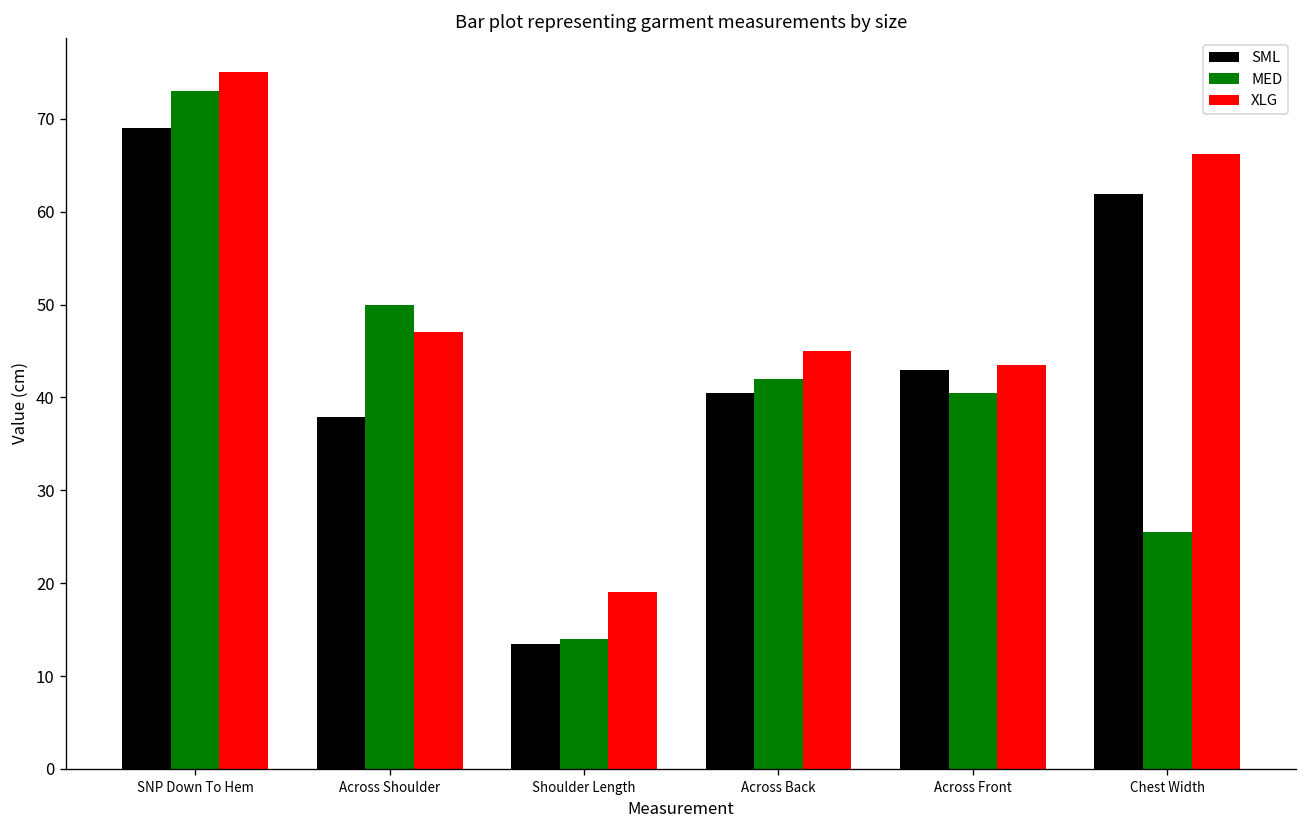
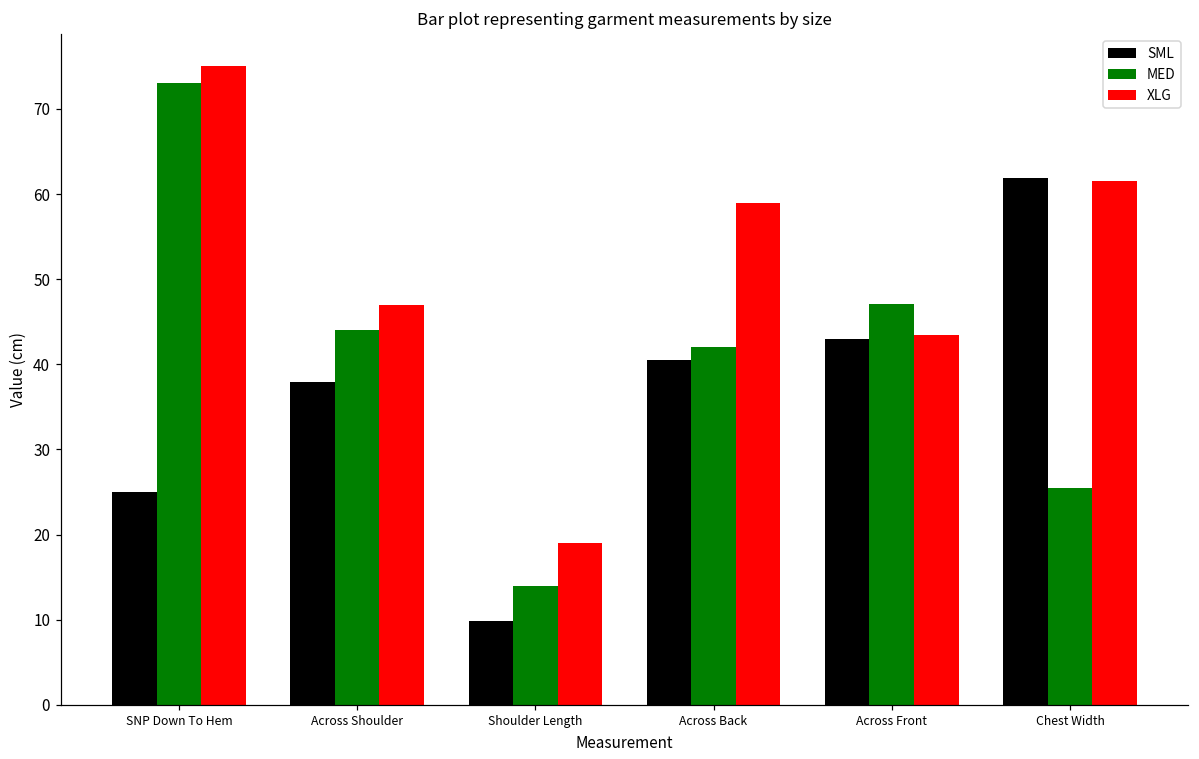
SML, SNP Down To Hem: 69 -> 25
MED, Across Shoulder: 50 -> 44
SML, Shoulder Length: 14 -> 10
XLG, Across Back: 45 -> 59
MED, Across Front: 41 -> 47
XLG, Chest Width: 66 -> 62
